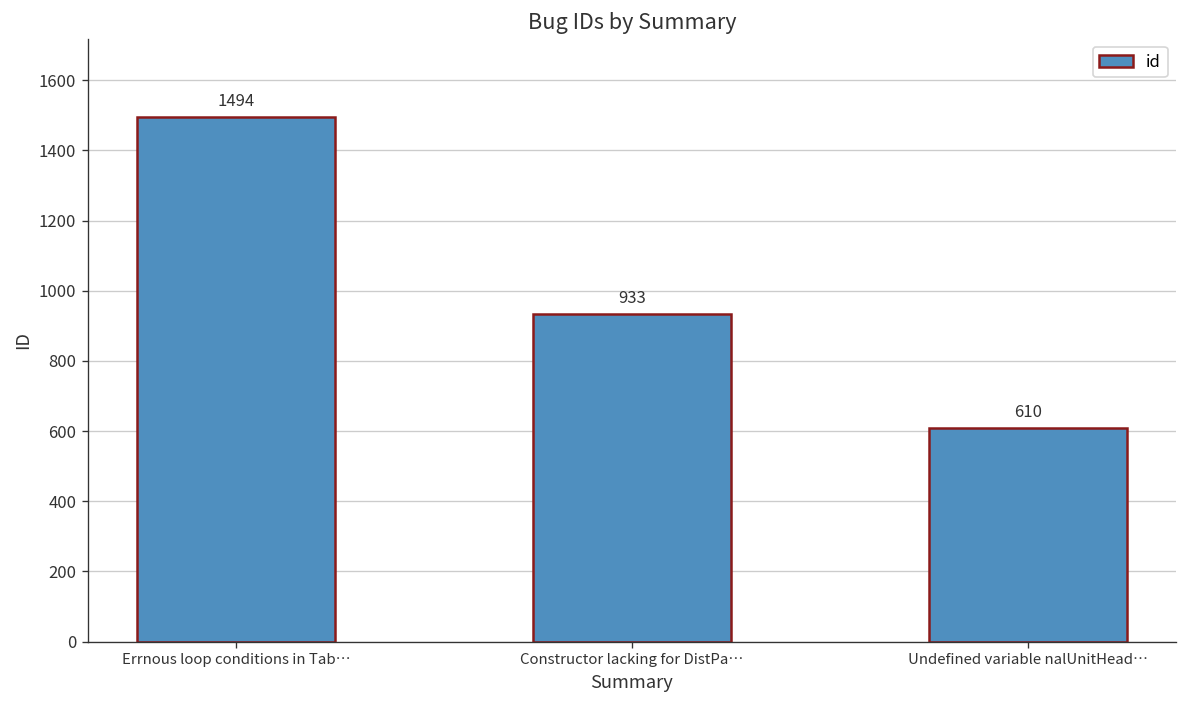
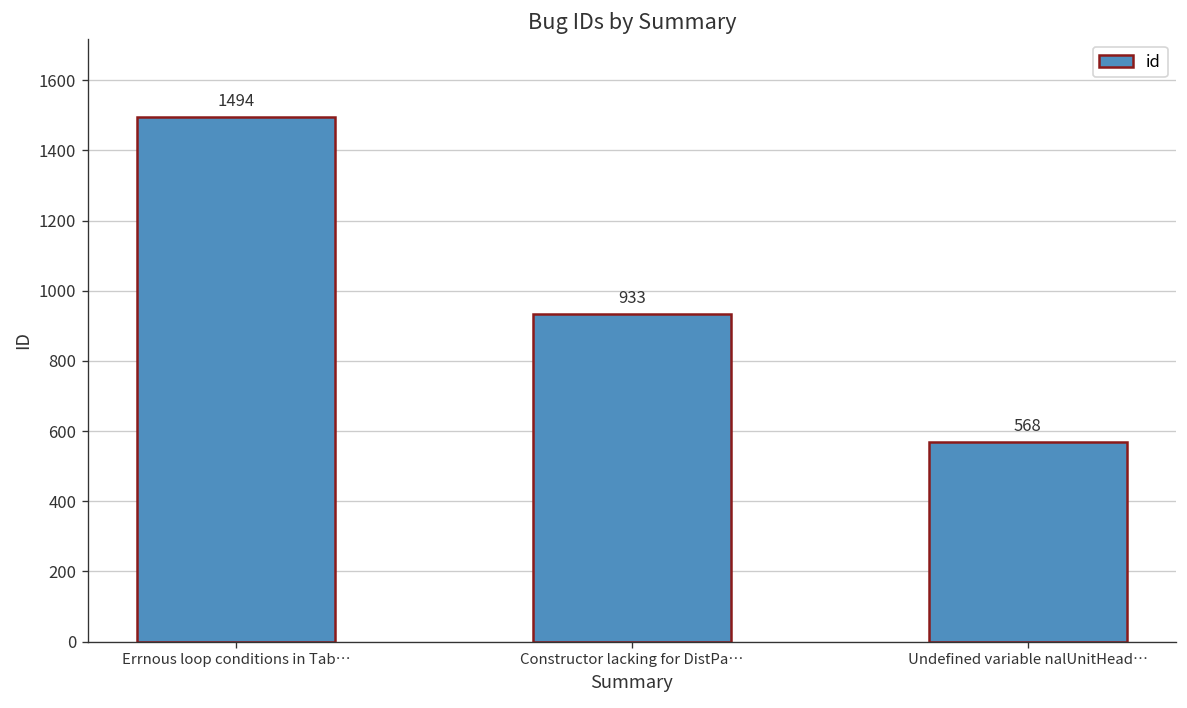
Undefined variable nalUnitHead…: 610 -> 568
